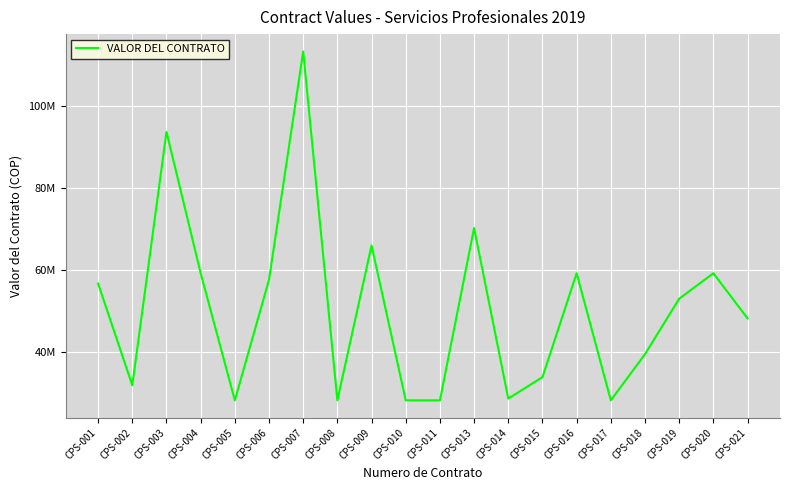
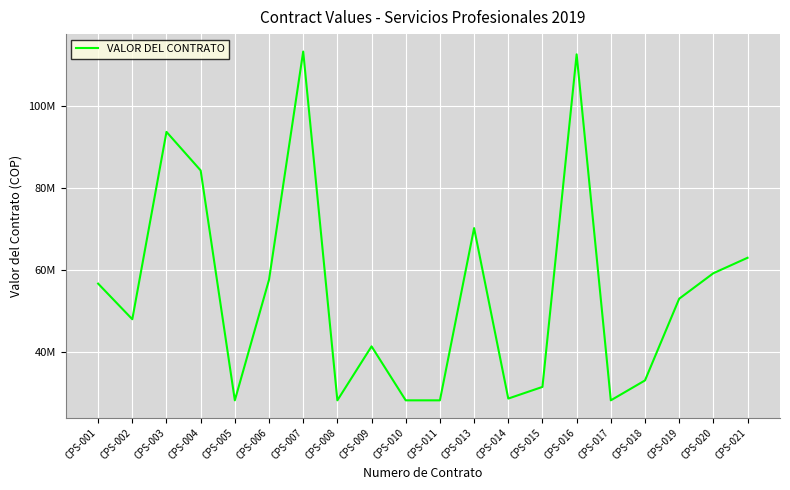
CPS-002: 32000000 -> 48000000
CPS-004: 59000000 -> 84000000
CPS-009: 66000000 -> 41000000
CPS-015: 34000000 -> 32000000
CPS-016: 59000000 -> 113000000
CPS-018: 39000000 -> 33000000
CPS-021: 48000000 -> 63000000
